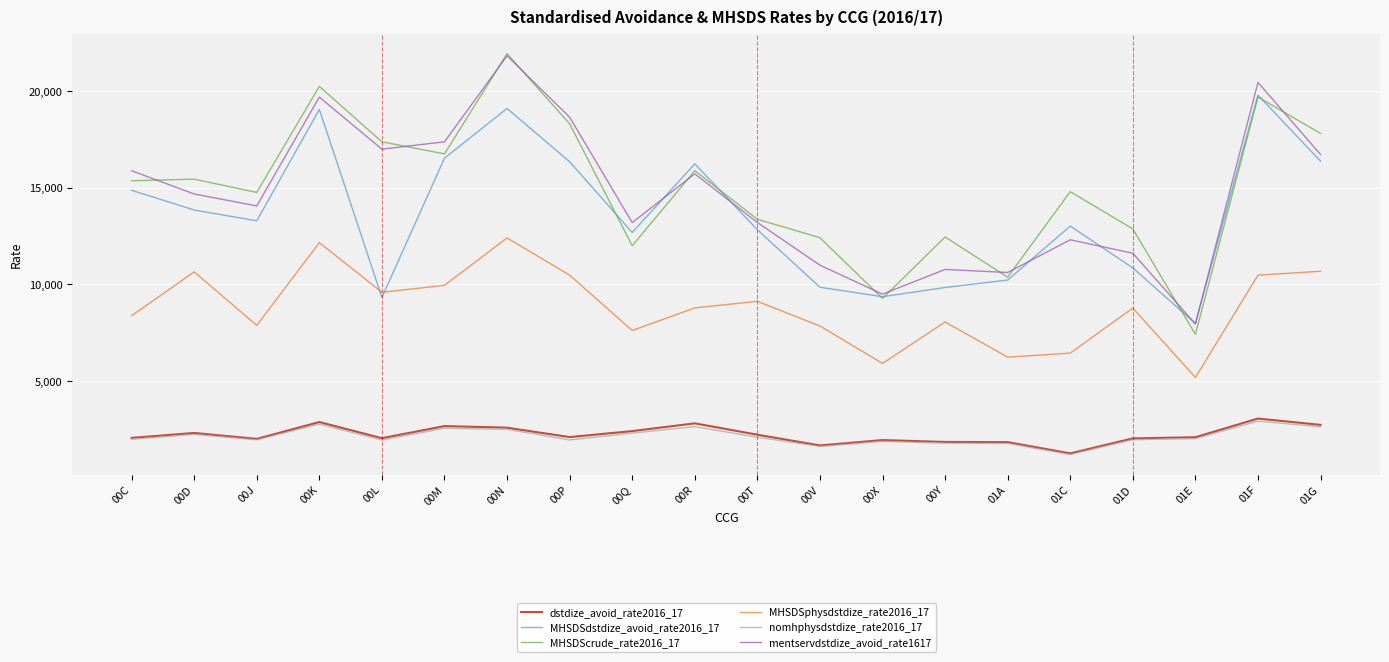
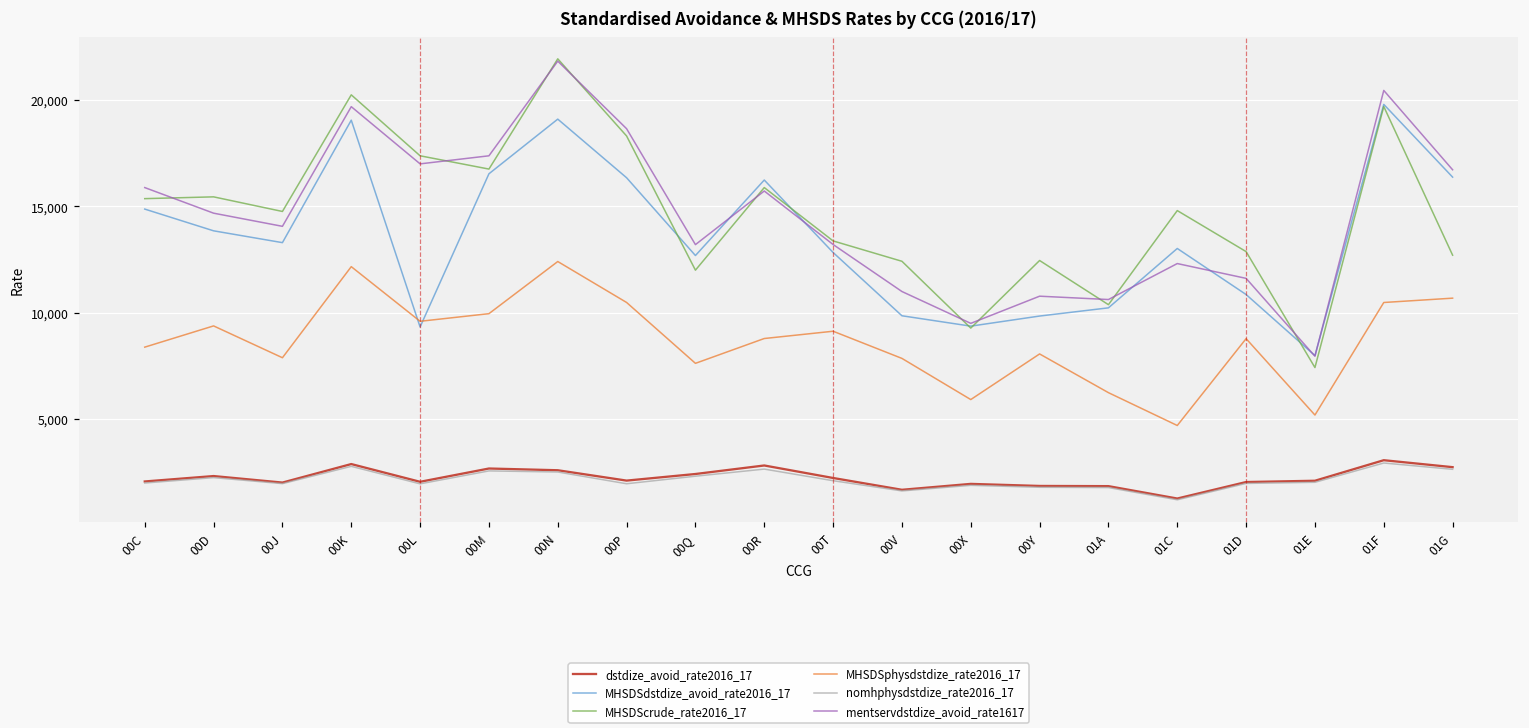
MHSDSphysdstdize_rate2016_17, 00D: 10,700 -> 9,400
MHSDSphysdstdize_rate2016_17, 01C: 6,400 -> 4,700
MHSDScrude_rate2016_17, 01G: 17,800 -> 12,700
